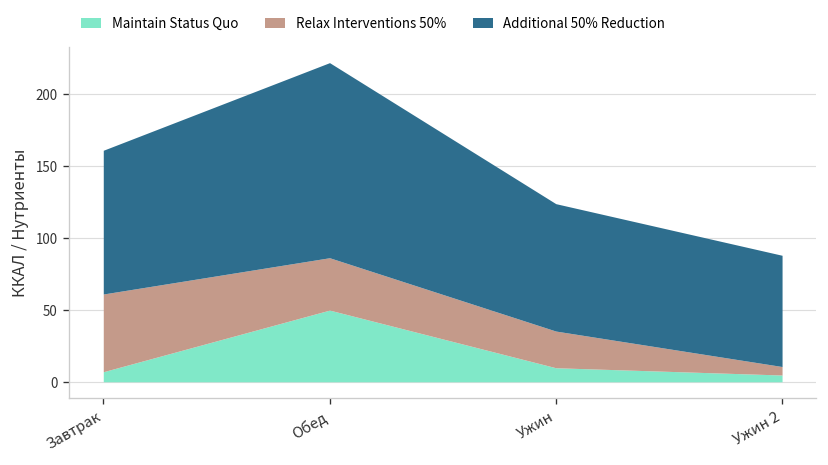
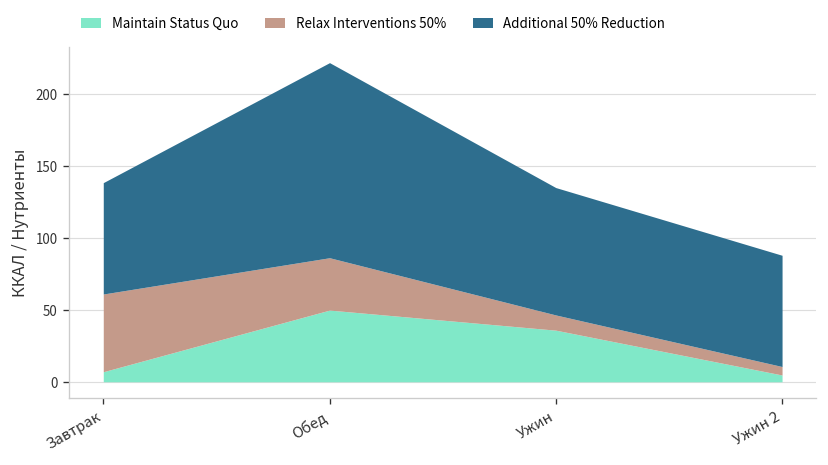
Additional 50% Reduction, Завтрак: 100 -> 77
Maintain Status Quo, Ужин: 10 -> 36
Relax Interventions 50%, Ужин: 26 -> 11
